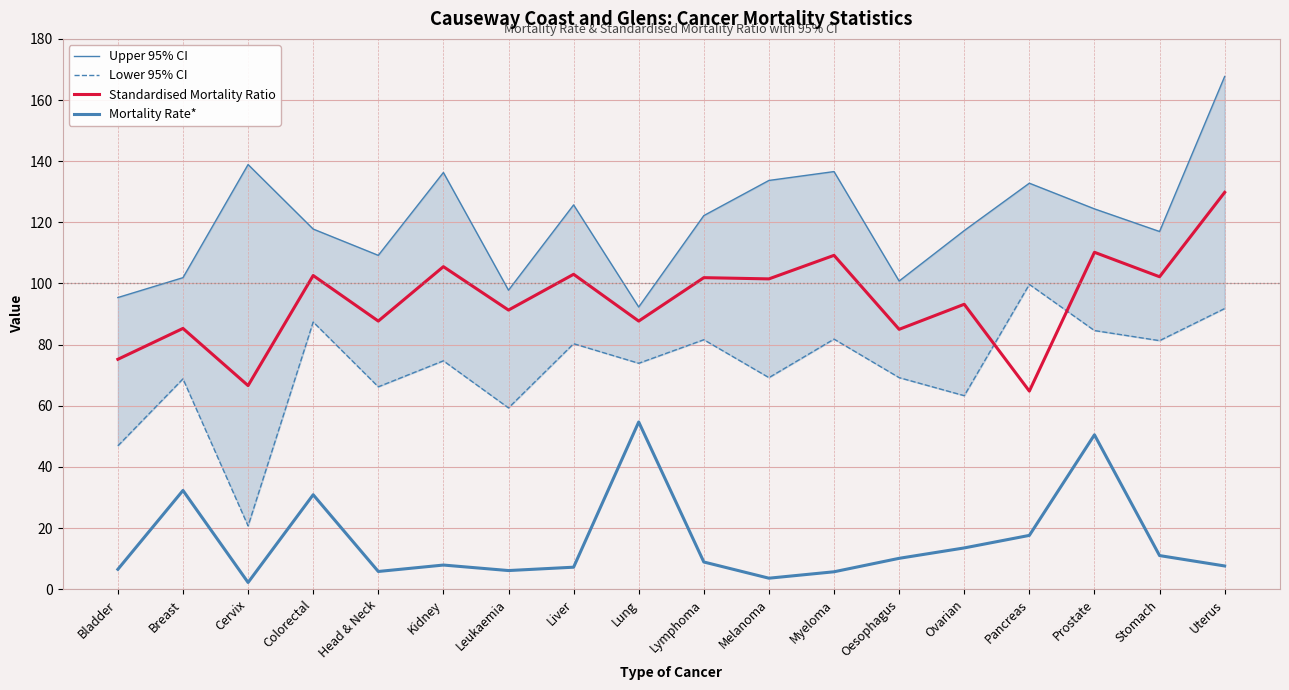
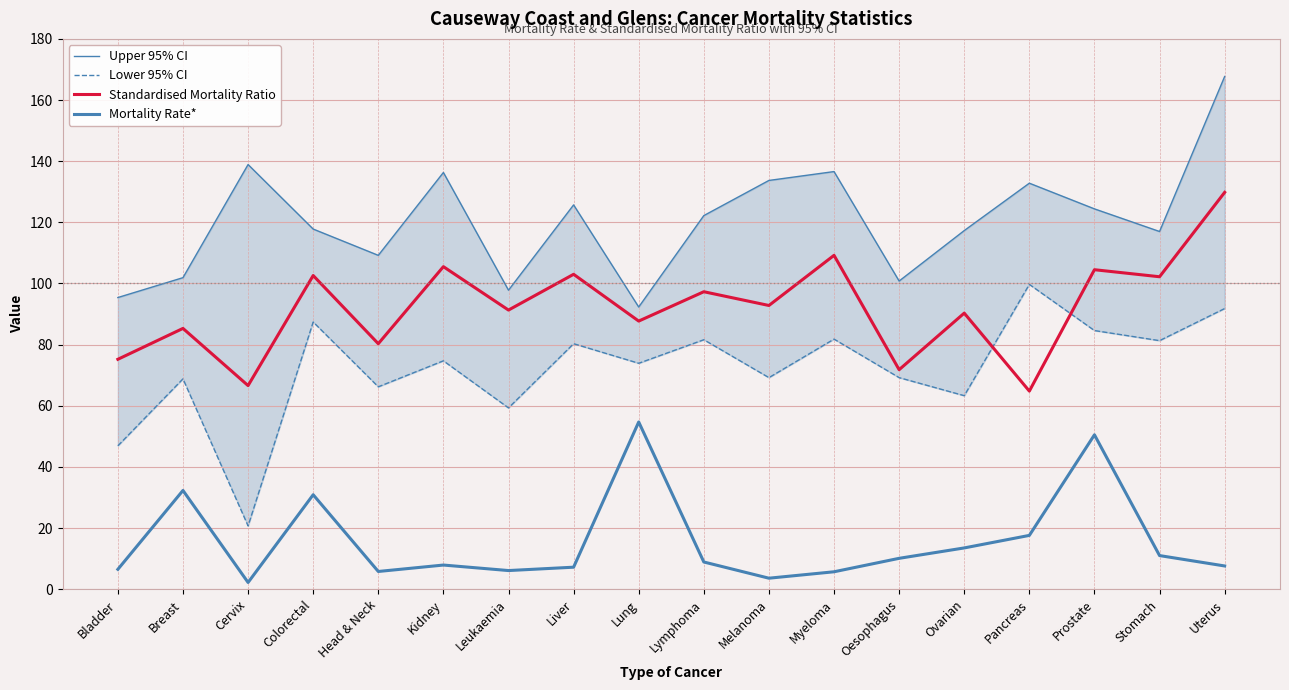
Standardised Mortality Ratio, Head & Neck: 88 -> 80
Standardised Mortality Ratio, Lymphoma: 102 -> 97
Standardised Mortality Ratio, Melanoma: 102 -> 93
Standardised Mortality Ratio, Oesophagus: 85 -> 72
Standardised Mortality Ratio, Ovarian: 93 -> 90
Standardised Mortality Ratio, Prostate: 110 -> 105
